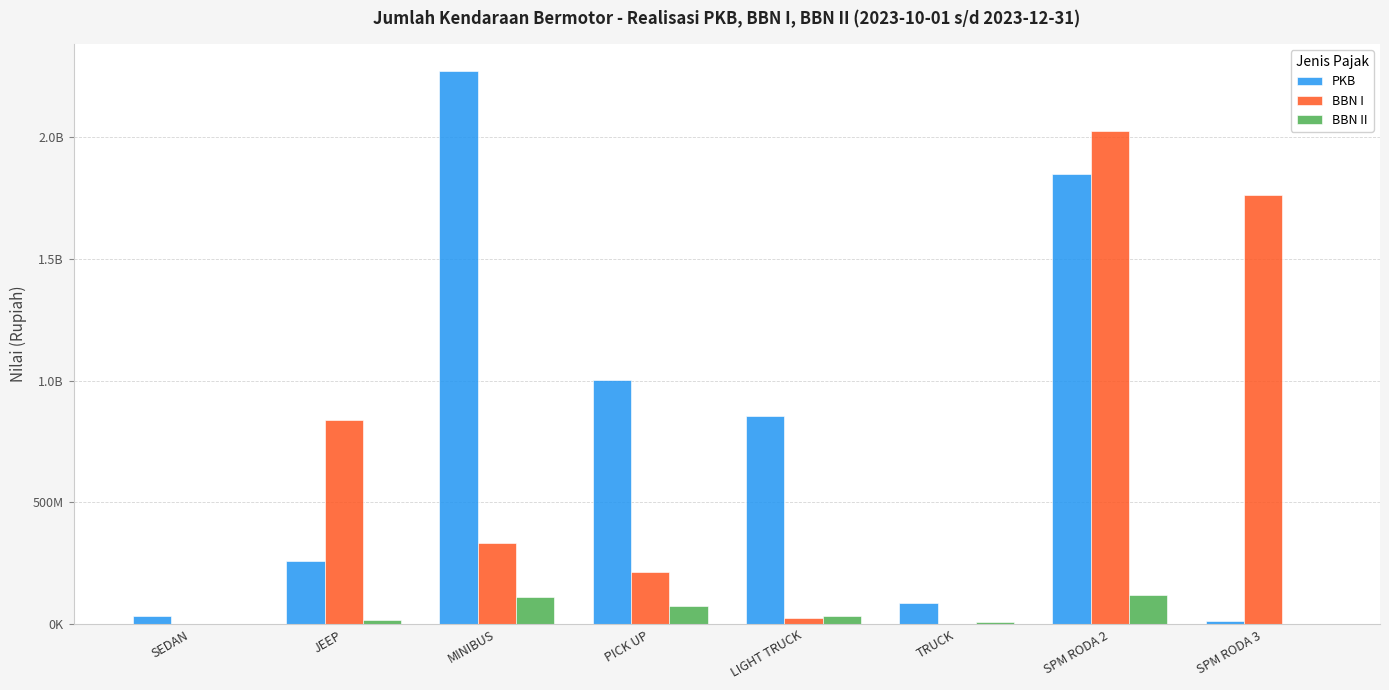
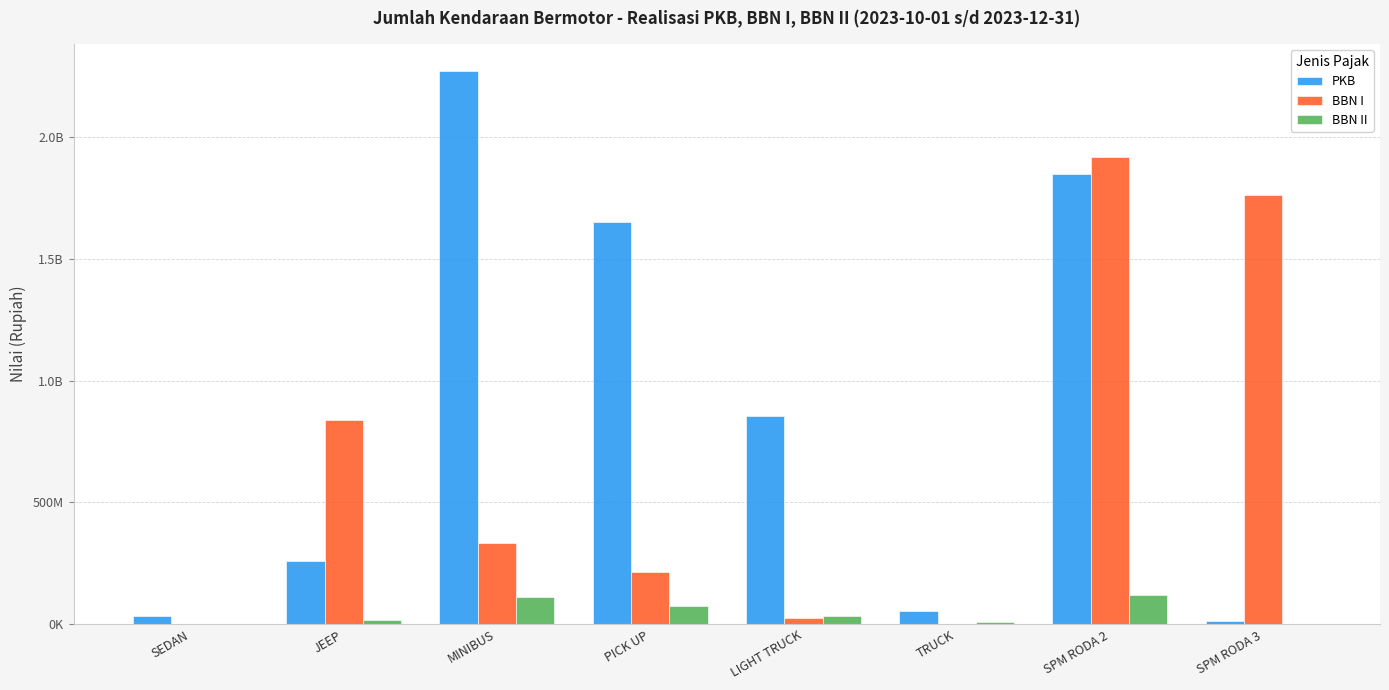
PKB, PICK UP: 1000000000 -> 1650000000
PKB, TRUCK: 90000000 -> 50000000
BBN I, SPM RODA 2: 2020000000 -> 1920000000
